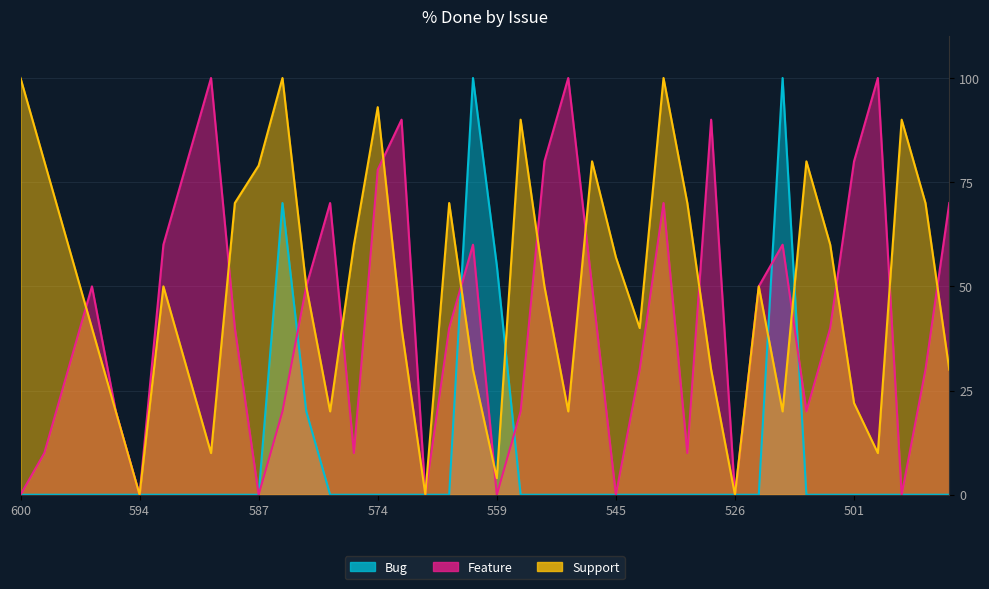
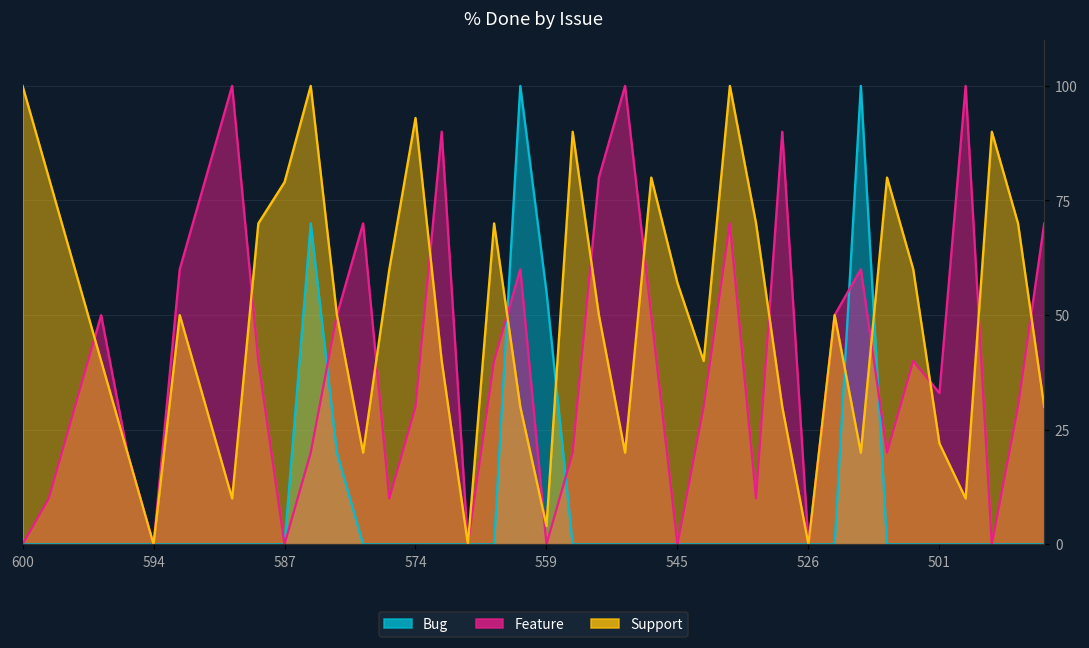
Feature, 574: 78 -> 30
Feature, 501: 80 -> 33
